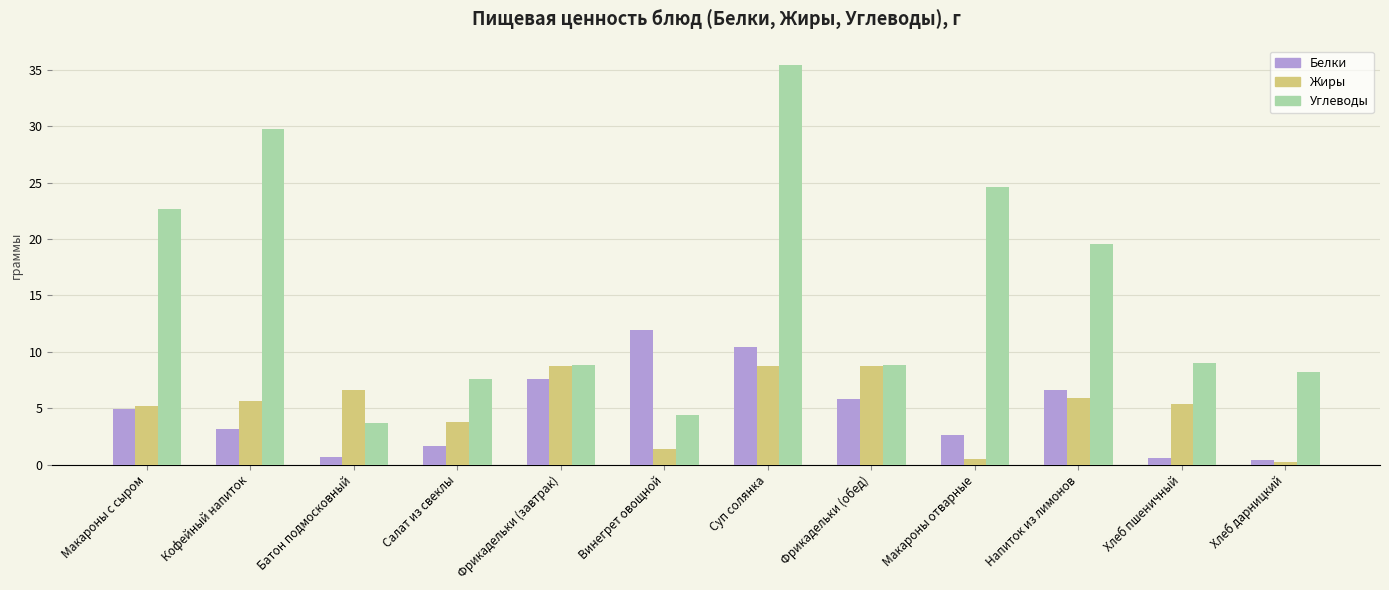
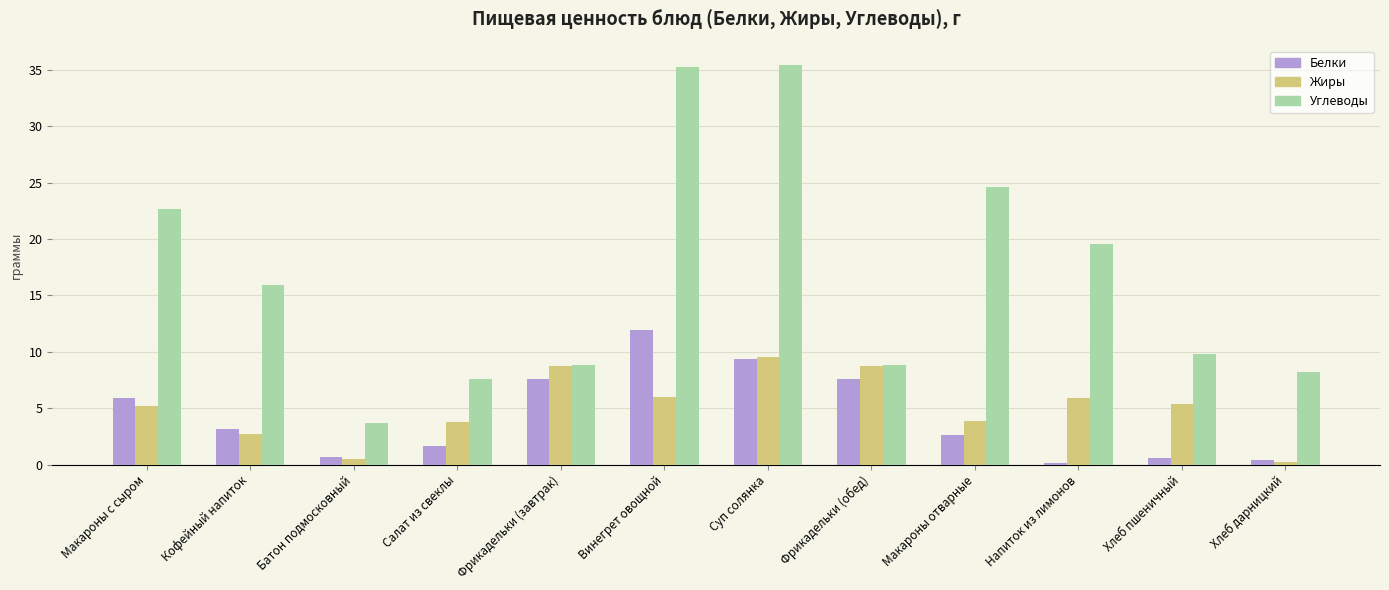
Белки, Макароны с сыром: 4.9 -> 5.9
Жиры, Кофейный напиток: 5.7 -> 2.7
Углеводы, Кофейный напиток: 29.7 -> 16.0
Жиры, Батон подмосковный: 6.6 -> 0.5
Жиры, Винегрет овощной: 1.4 -> 6.0
Углеводы, Винегрет овощной: 4.4 -> 35.2
Белки, Суп солянка: 10.4 -> 9.4
Жиры, Суп солянка: 8.7 -> 9.5
Белки, Фрикадельки (обед): 5.8 -> 7.6
Жиры, Макароны отварные: 0.5 -> 3.9
Белки, Напиток из лимонов: 6.6 -> 0.1
Углеводы, Хлеб пшеничный: 9.0 -> 9.8
